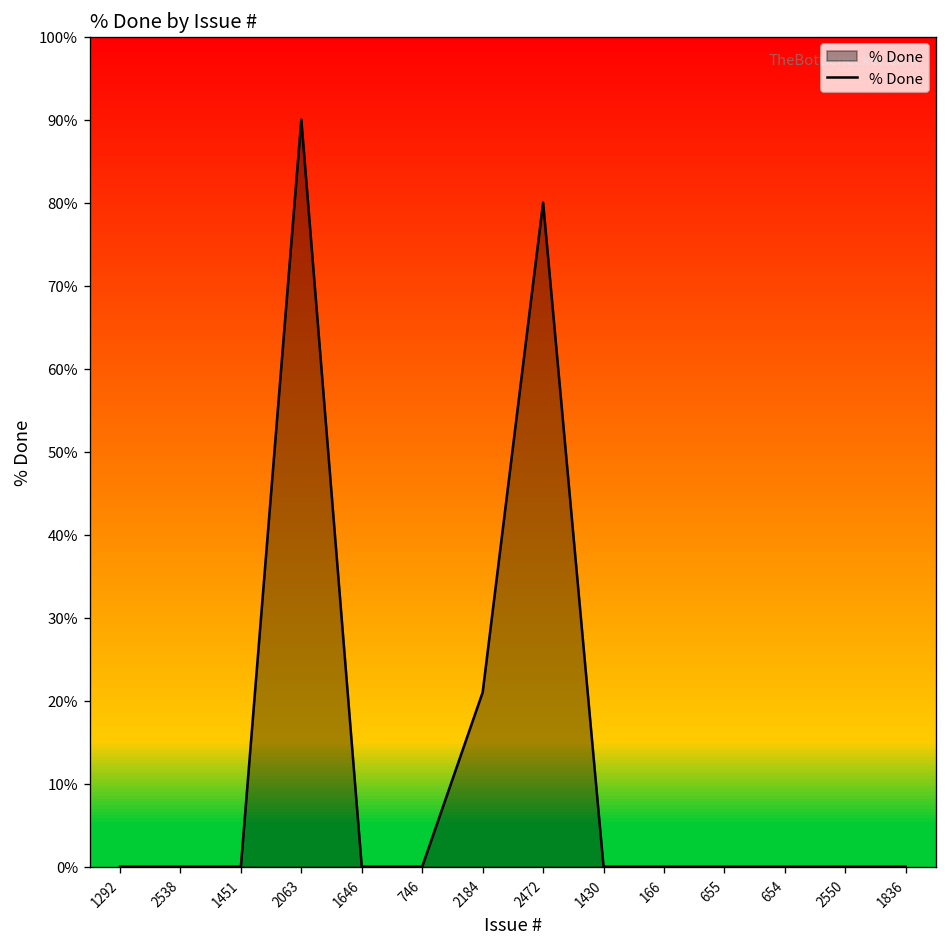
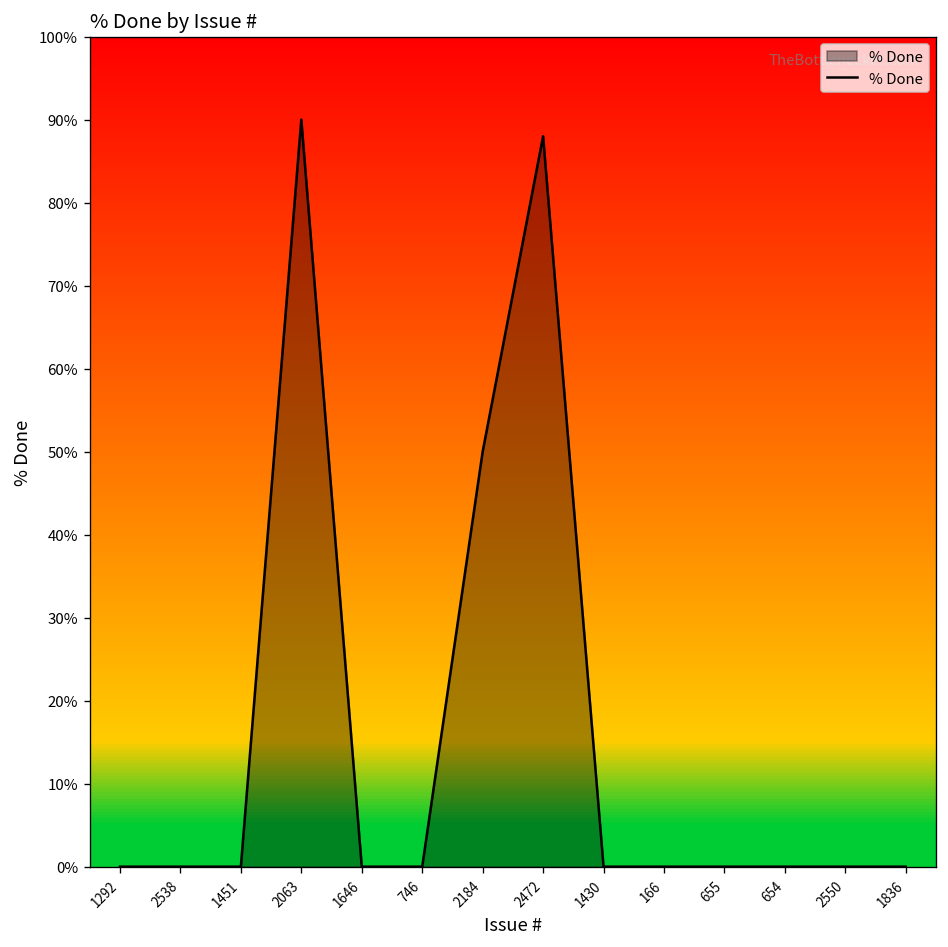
2184: 21% -> 50%
2472: 80% -> 88%
